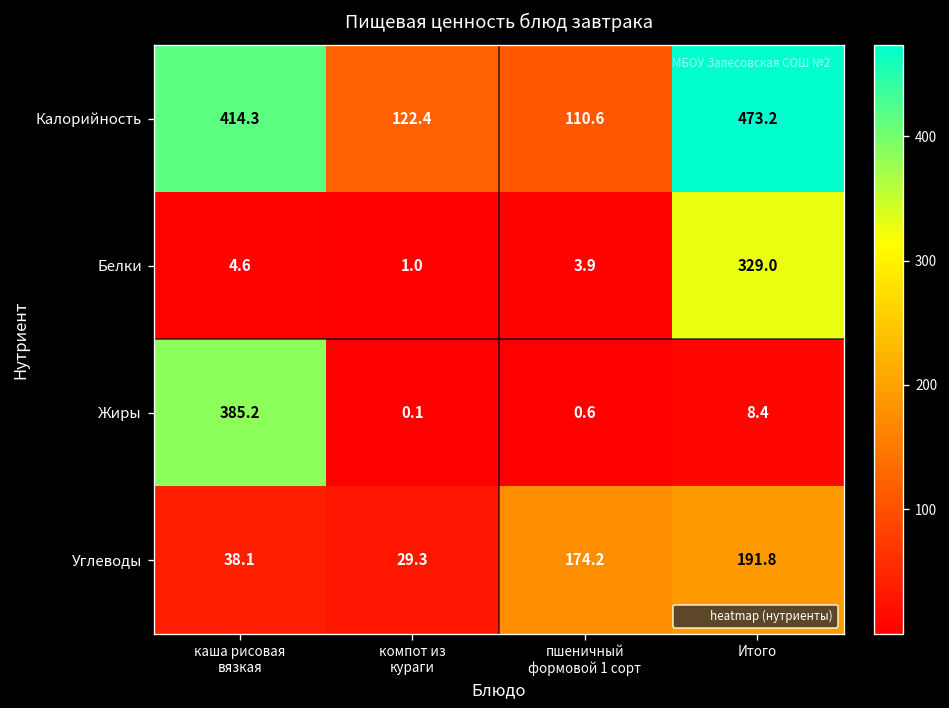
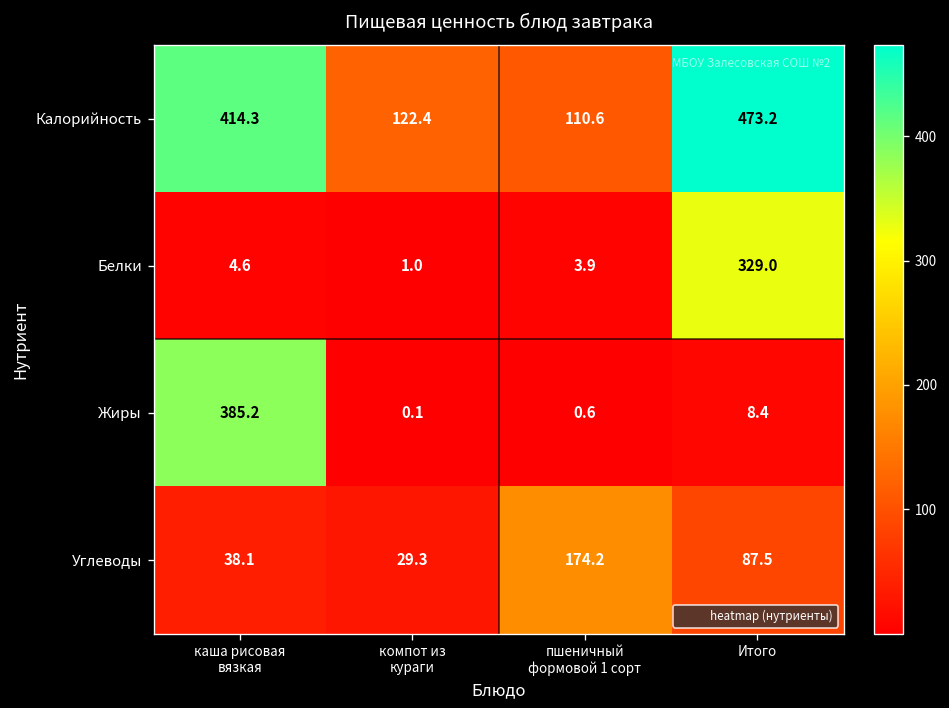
Углеводы, Итого: 191.8 -> 87.5
